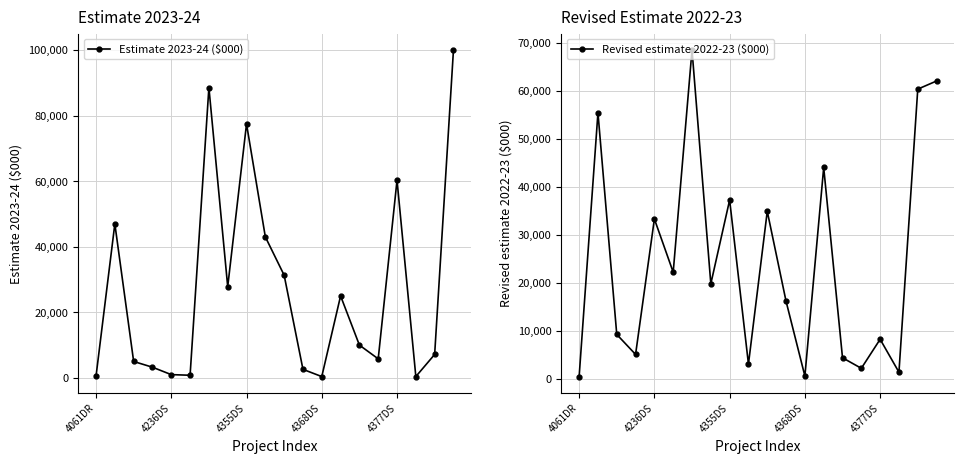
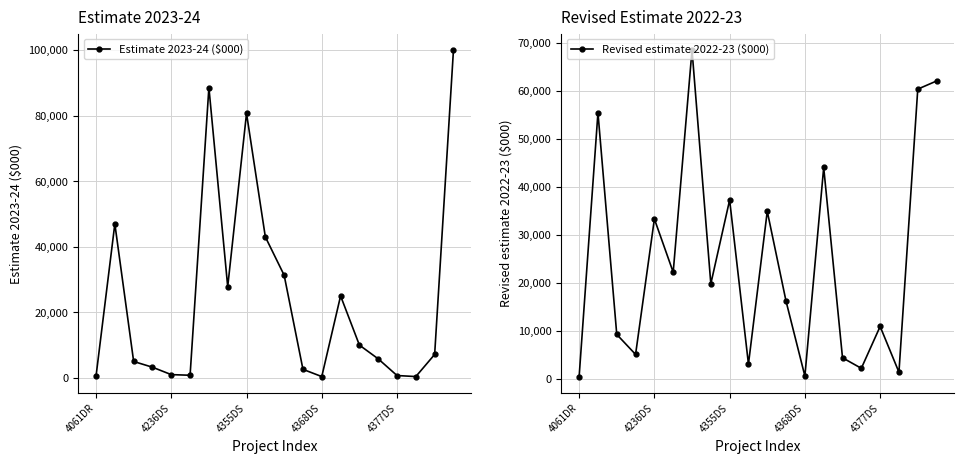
Estimate 2023-24, 4355DS: 77,000 -> 81,000
Estimate 2023-24, 4377DS: 60,000 -> 1,000
Revised Estimate 2022-23, 4377DS: 8,000 -> 11,000
